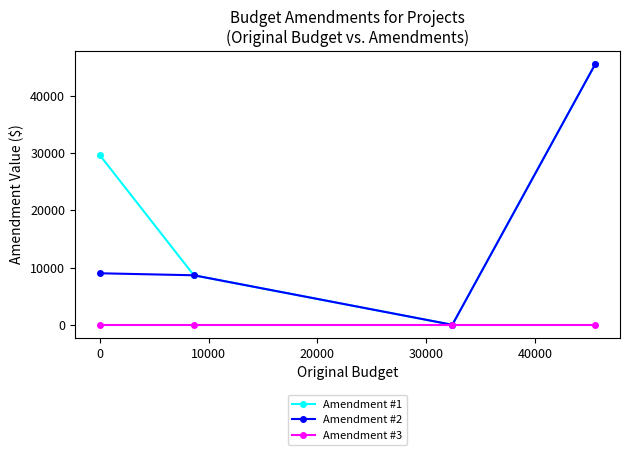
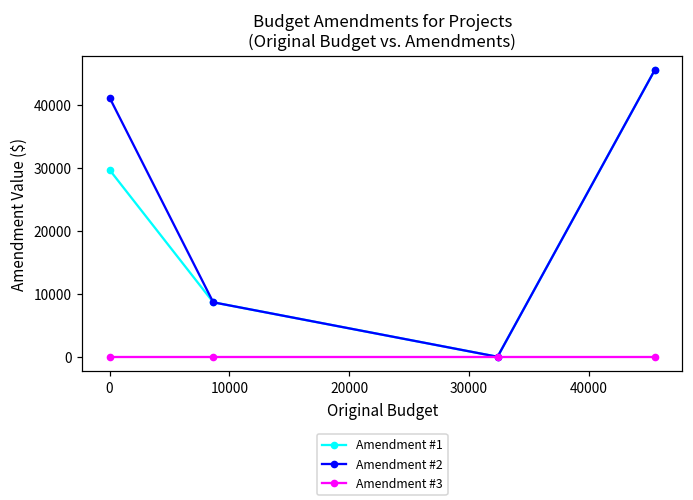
Amendment #2, 0: 9000 -> 41000
